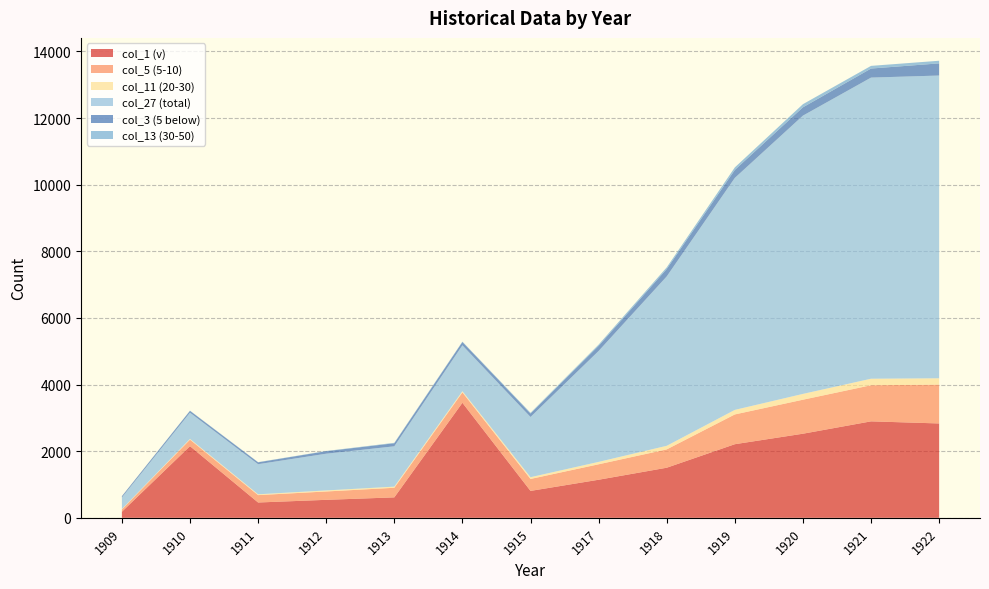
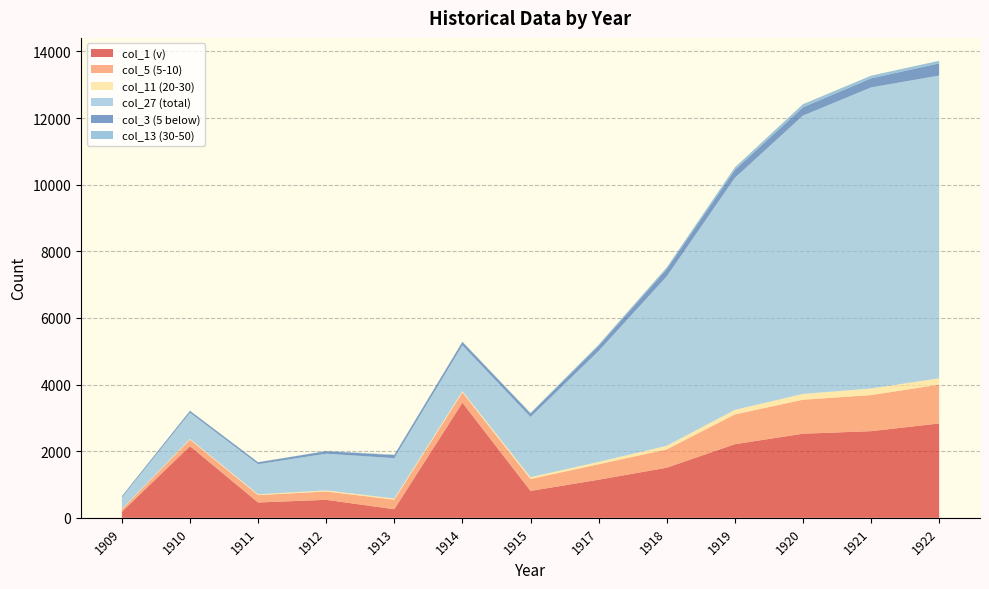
col_1 (v), 1913: 600 -> 300
col_1 (v), 1921: 2900 -> 2600
